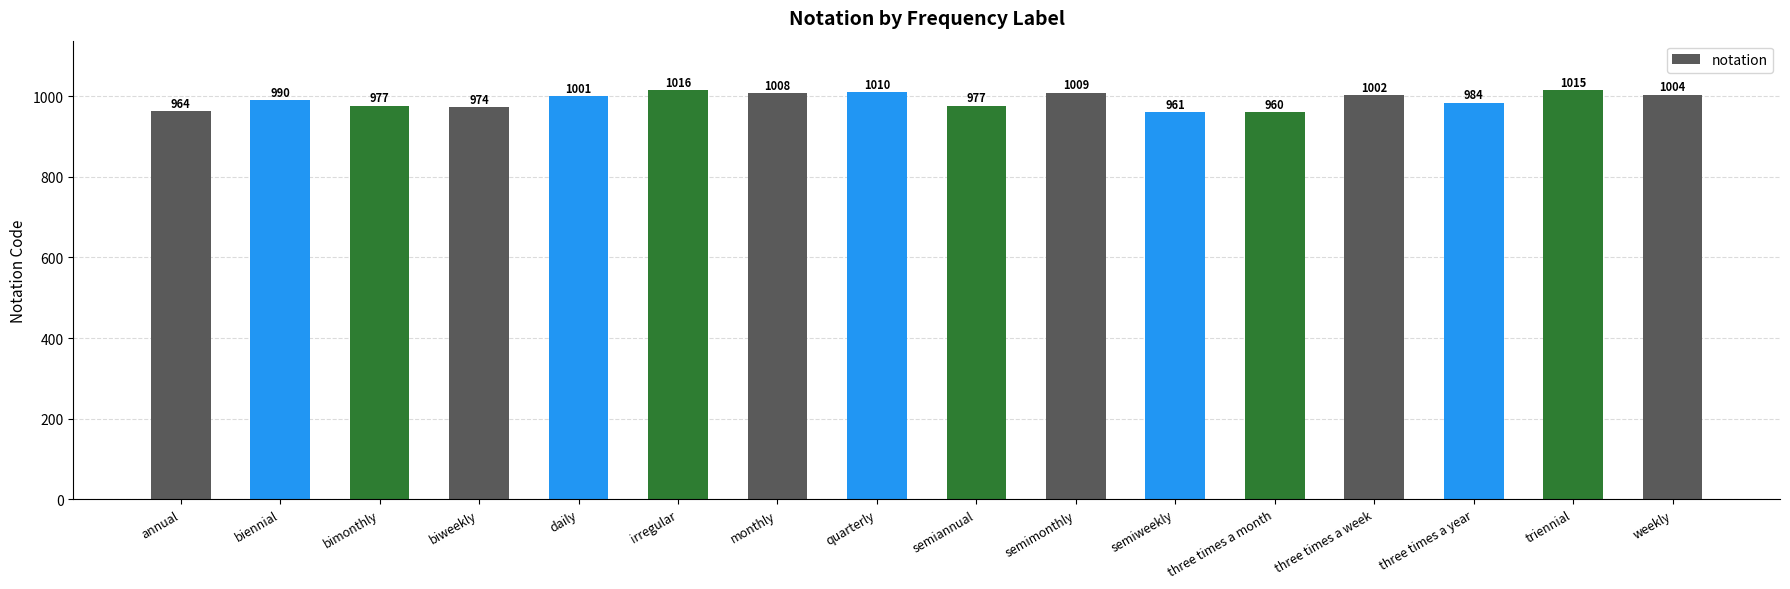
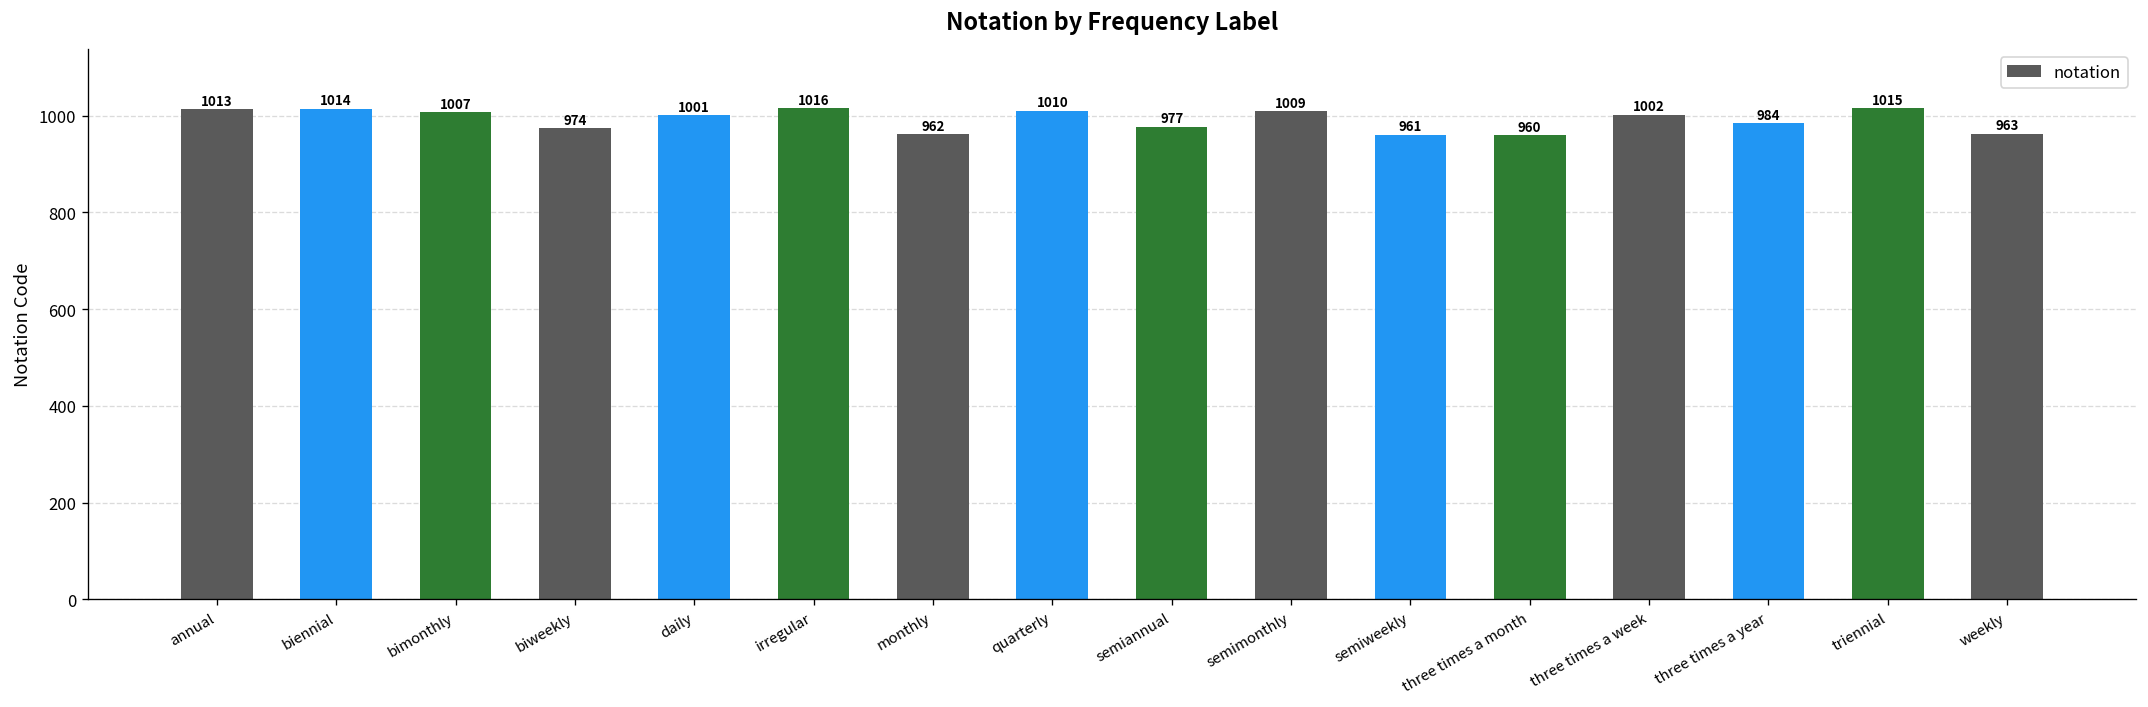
annual: 964 -> 1013
biennial: 990 -> 1014
bimonthly: 977 -> 1007
monthly: 1008 -> 962
weekly: 1004 -> 963
